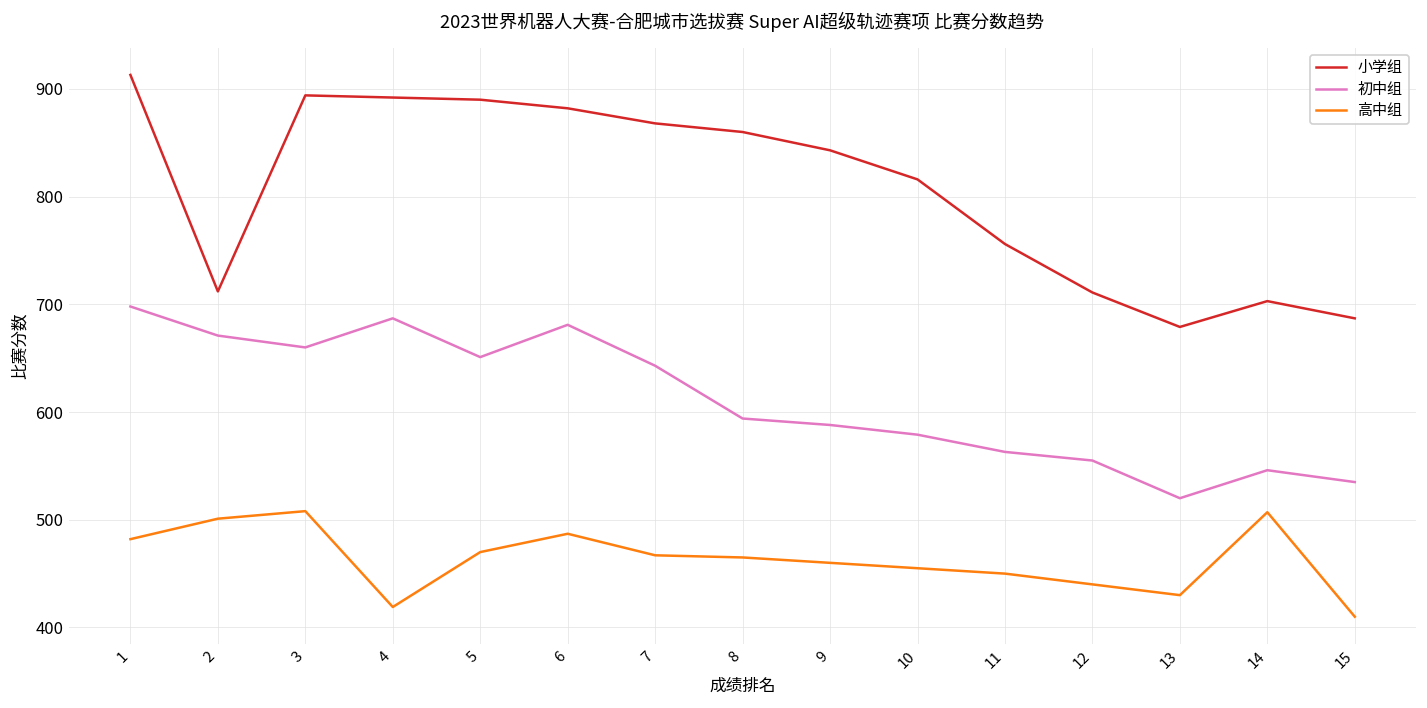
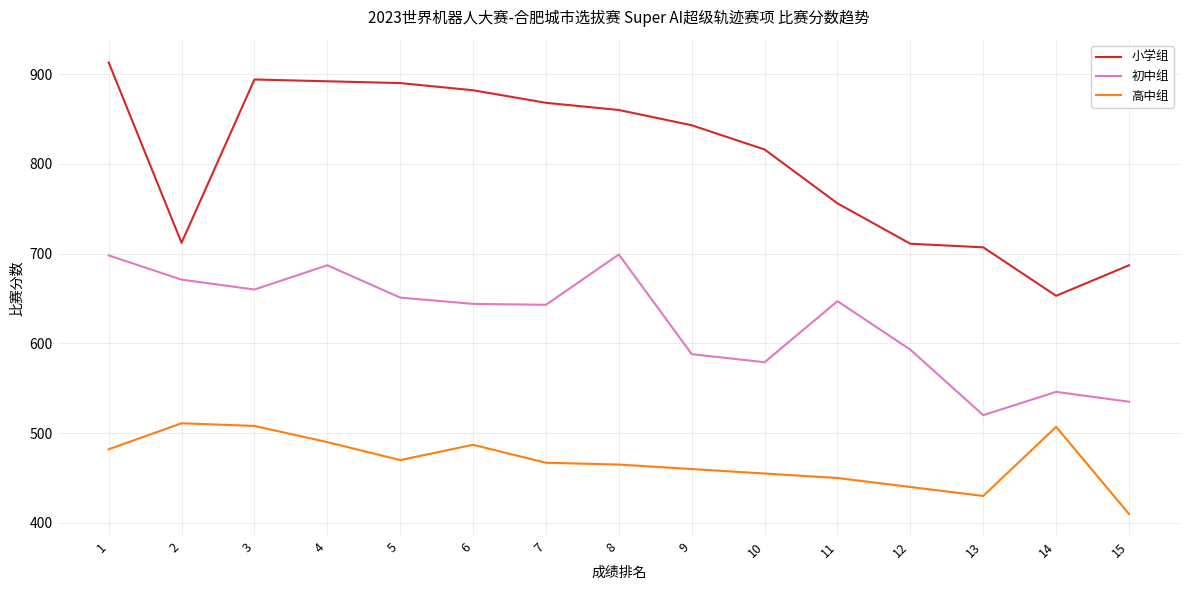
高中组, 2: 500 -> 510
高中组, 4: 420 -> 490
初中组, 6: 680 -> 640
初中组, 8: 590 -> 700
初中组, 11: 560 -> 650
初中组, 12: 560 -> 590
小学组, 13: 680 -> 710
小学组, 14: 700 -> 650
